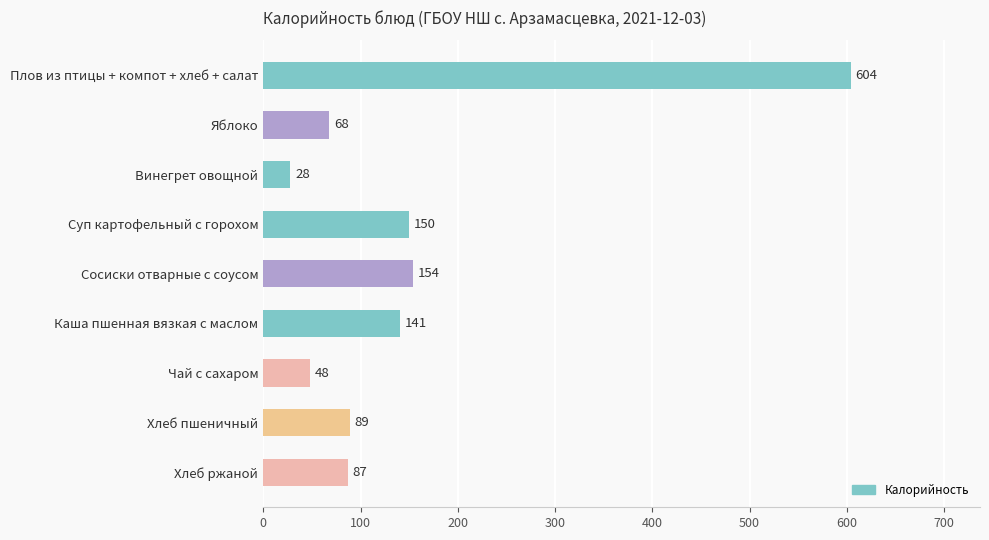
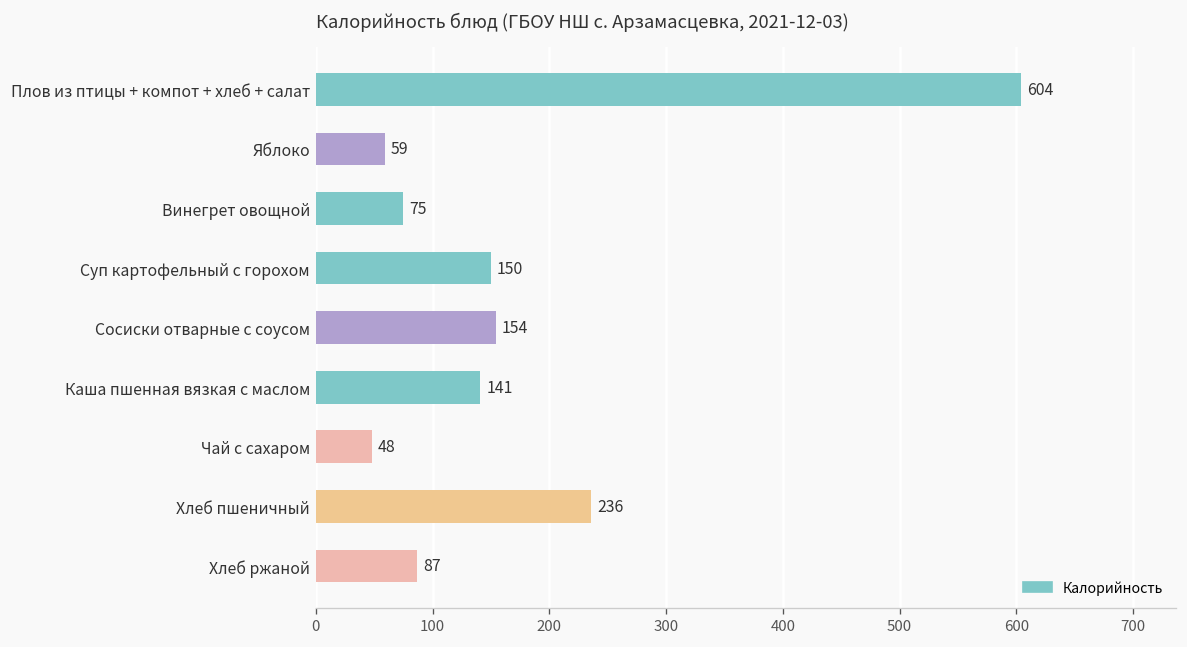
Яблоко: 68 -> 59
Винегрет овощной: 28 -> 75
Хлеб пшеничный: 89 -> 236
